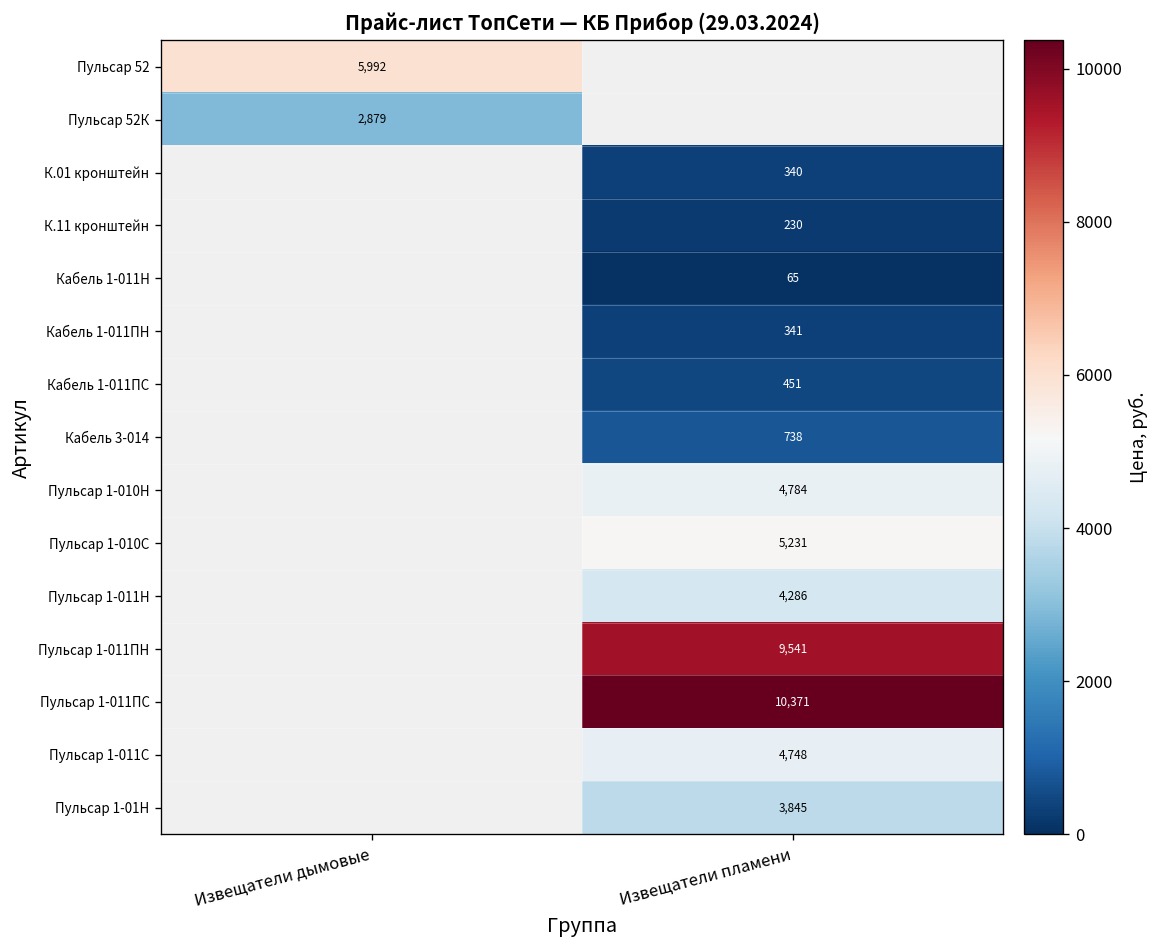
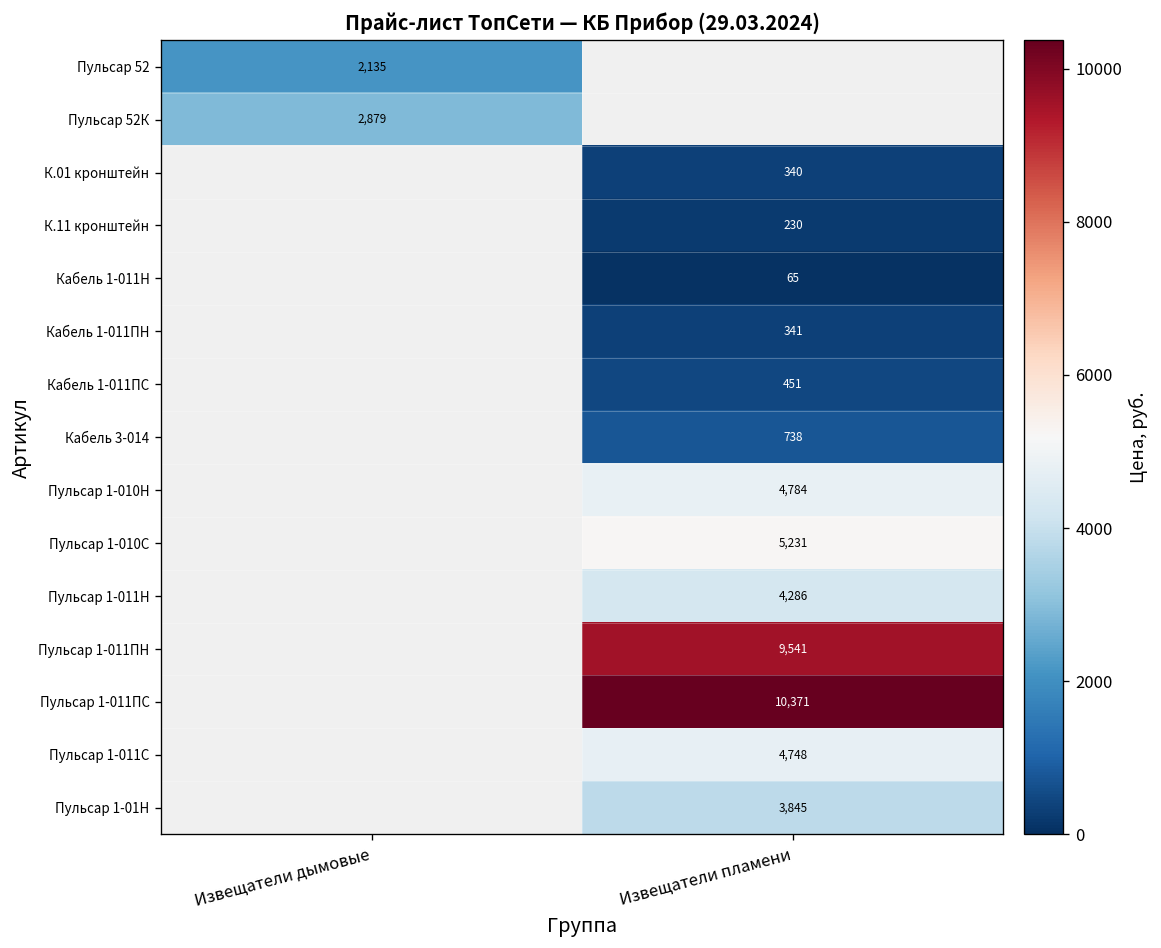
Пульсар 52, Извещатели дымовые: 5,992 -> 2,135
